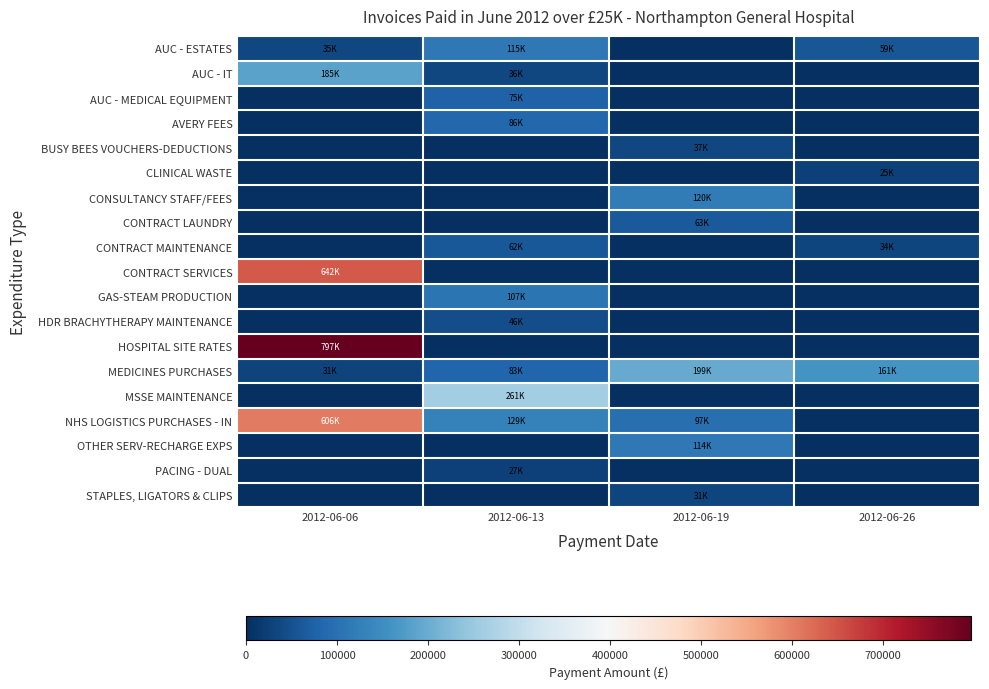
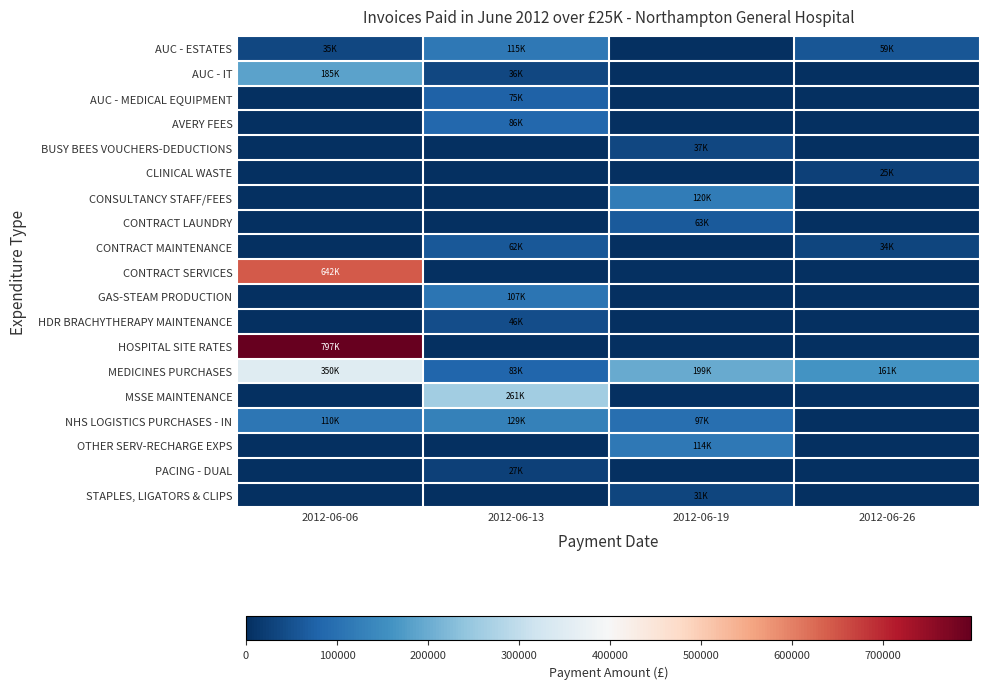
MEDICINES PURCHASES, 2012-06-06: 31K -> 350K
NHS LOGISTICS PURCHASES - IN, 2012-06-06: 606K -> 110K
